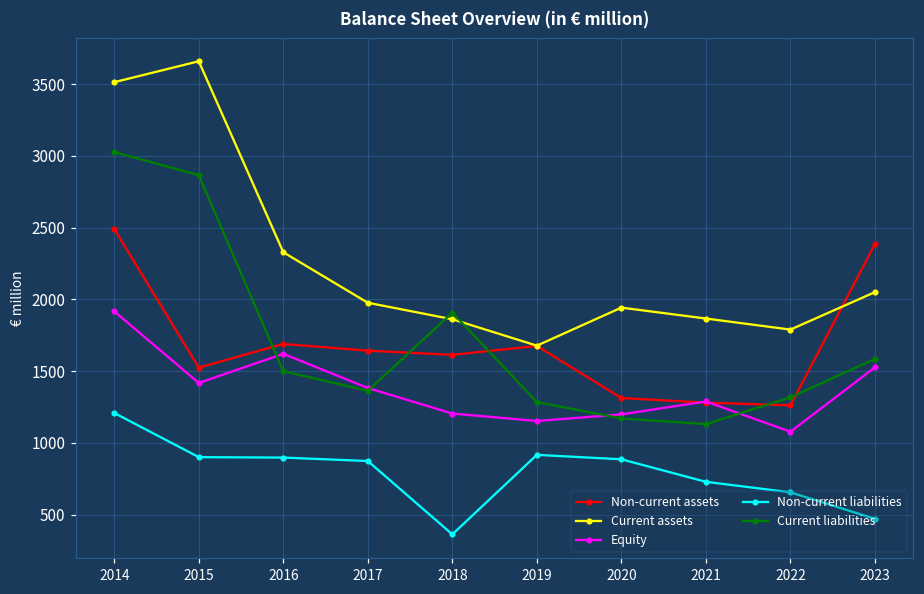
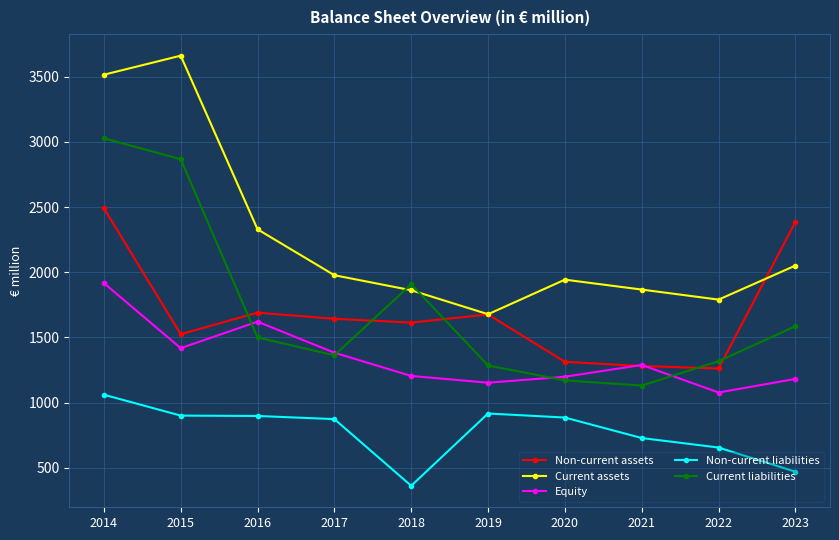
Non-current liabilities, 2014: 1210 -> 1060
Equity, 2023: 1530 -> 1180
